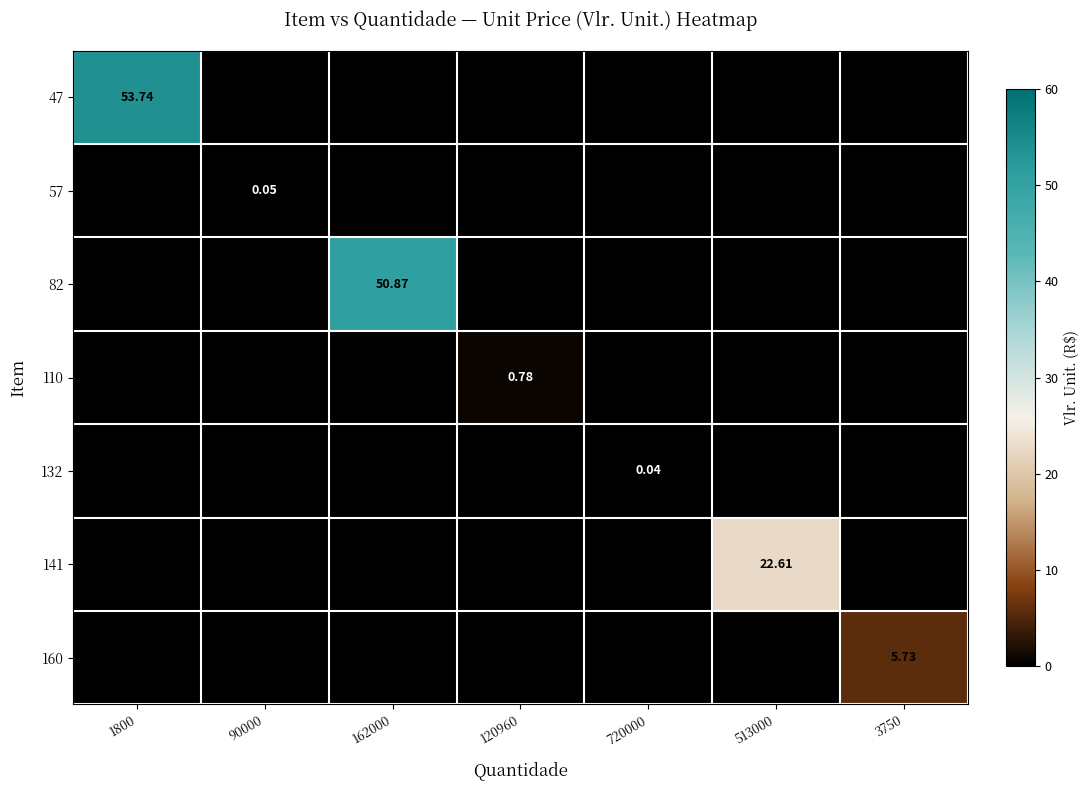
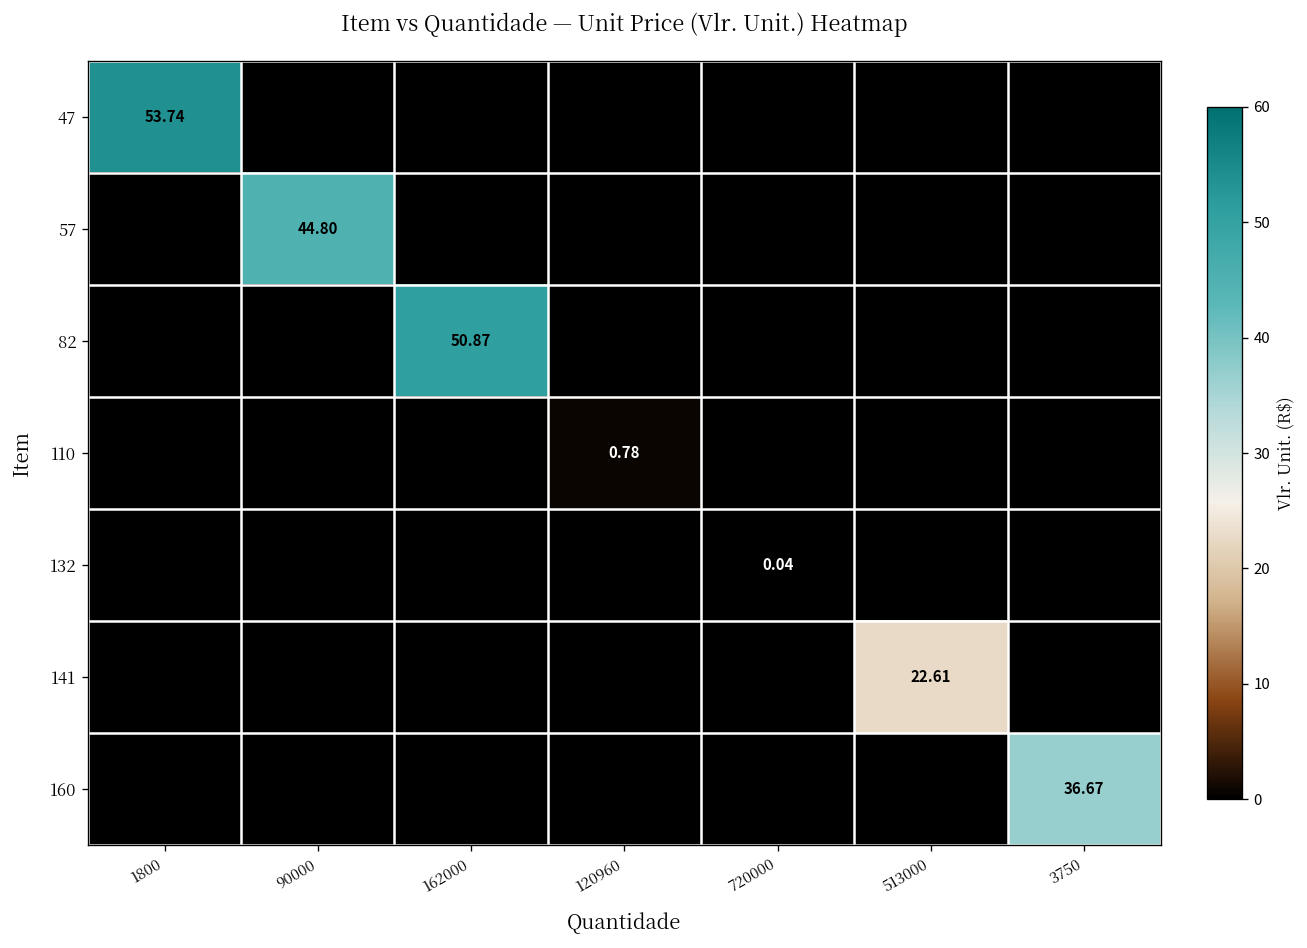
57, 90000: 0.05 -> 44.80
160, 3750: 5.73 -> 36.67
